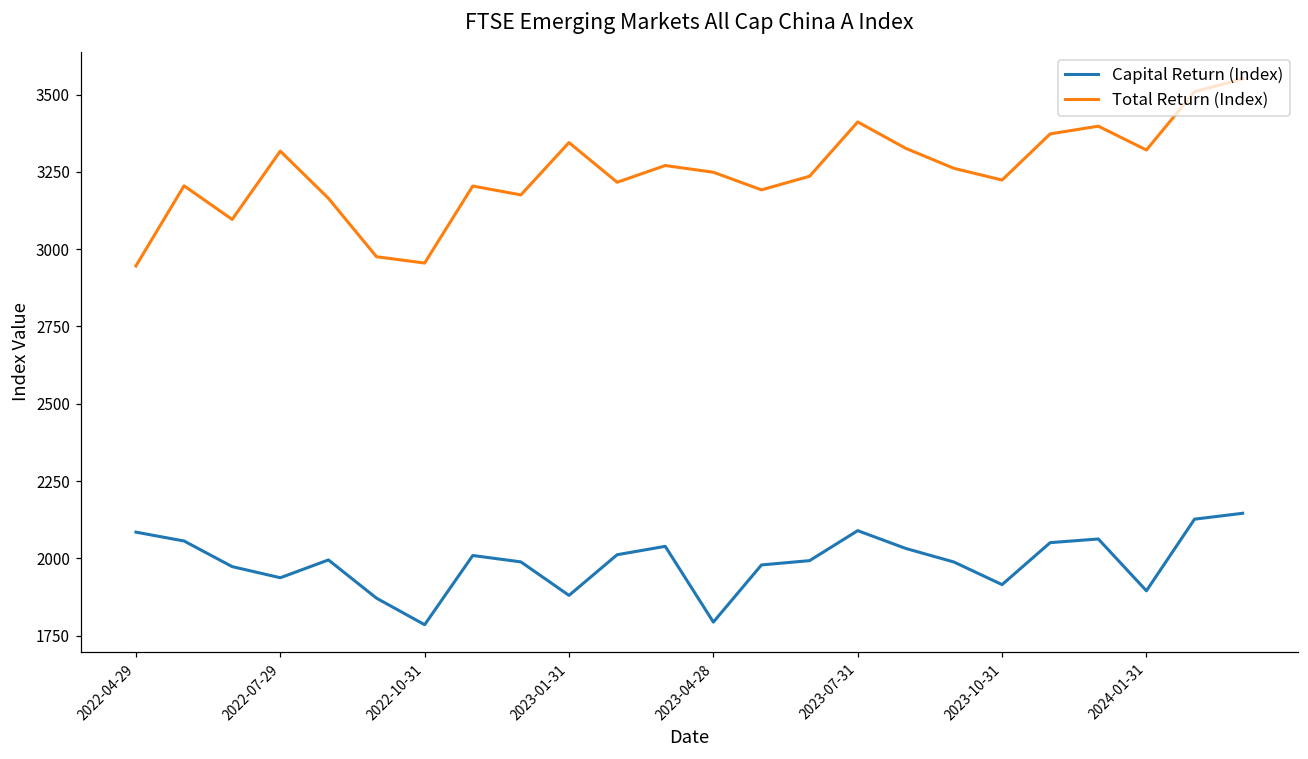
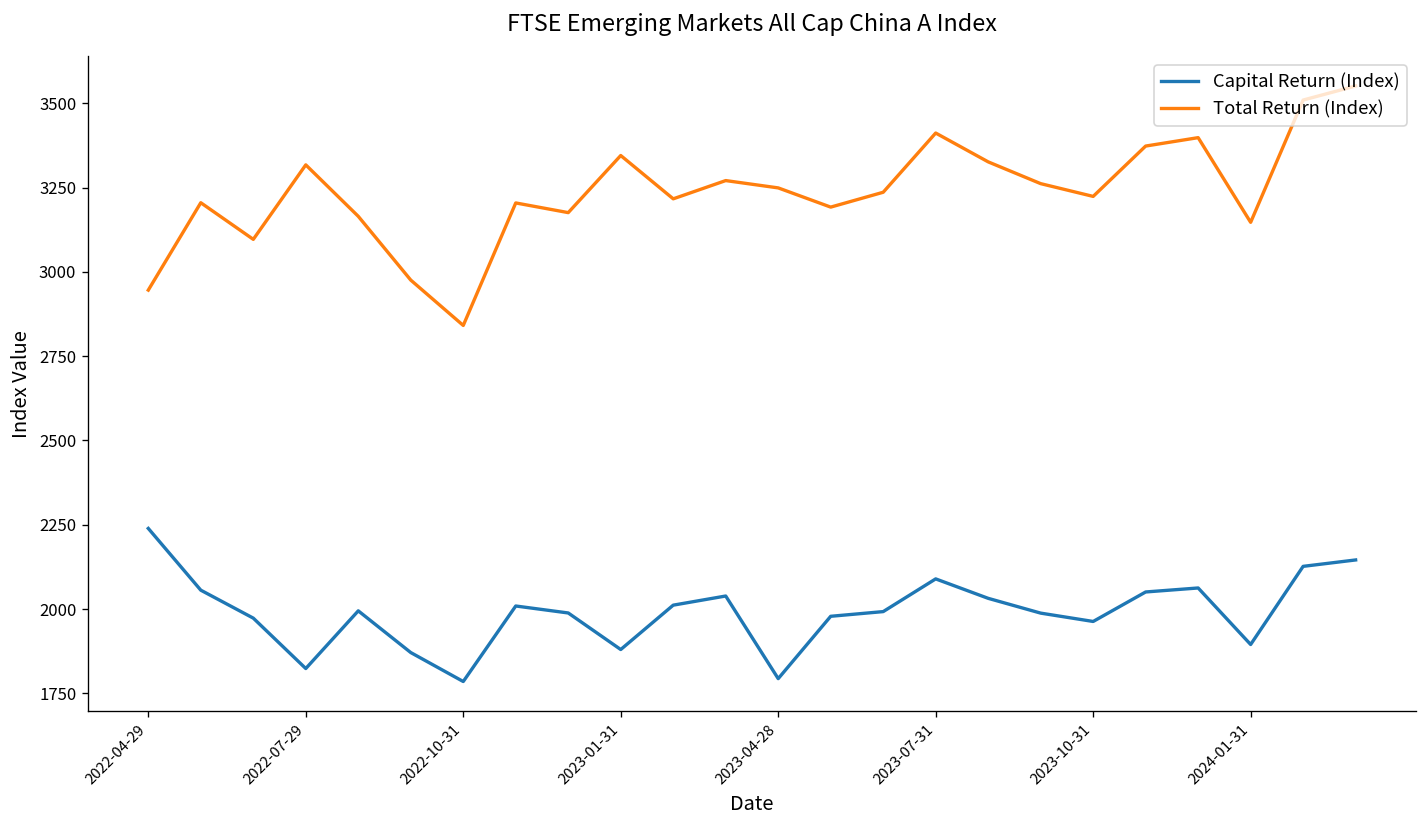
Capital Return (Index), 2022-04-29: 2080 -> 2240
Capital Return (Index), 2022-07-29: 1940 -> 1820
Total Return (Index), 2022-10-31: 2960 -> 2840
Capital Return (Index), 2023-10-31: 1920 -> 1960
Total Return (Index), 2024-01-31: 3320 -> 3150
